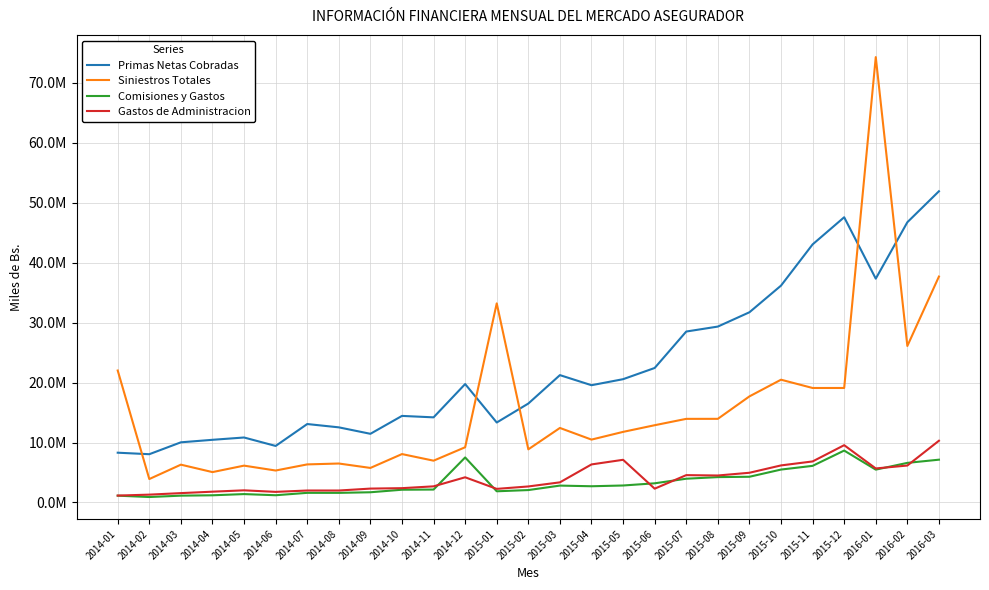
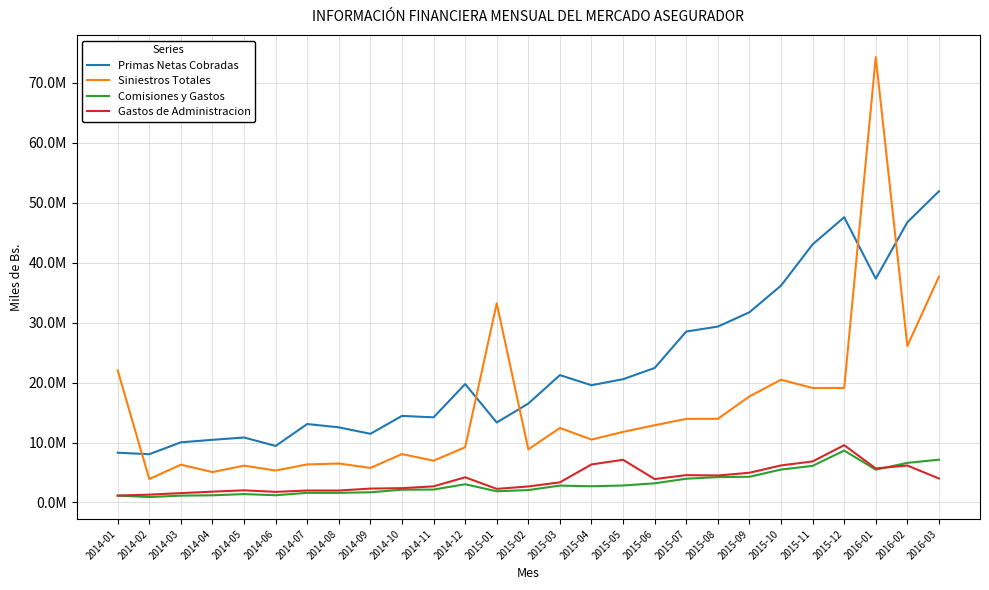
Comisiones y Gastos, 2014-12: 8000000 -> 3000000
Gastos de Administracion, 2015-06: 2000000 -> 4000000
Gastos de Administracion, 2016-03: 10000000 -> 4000000
